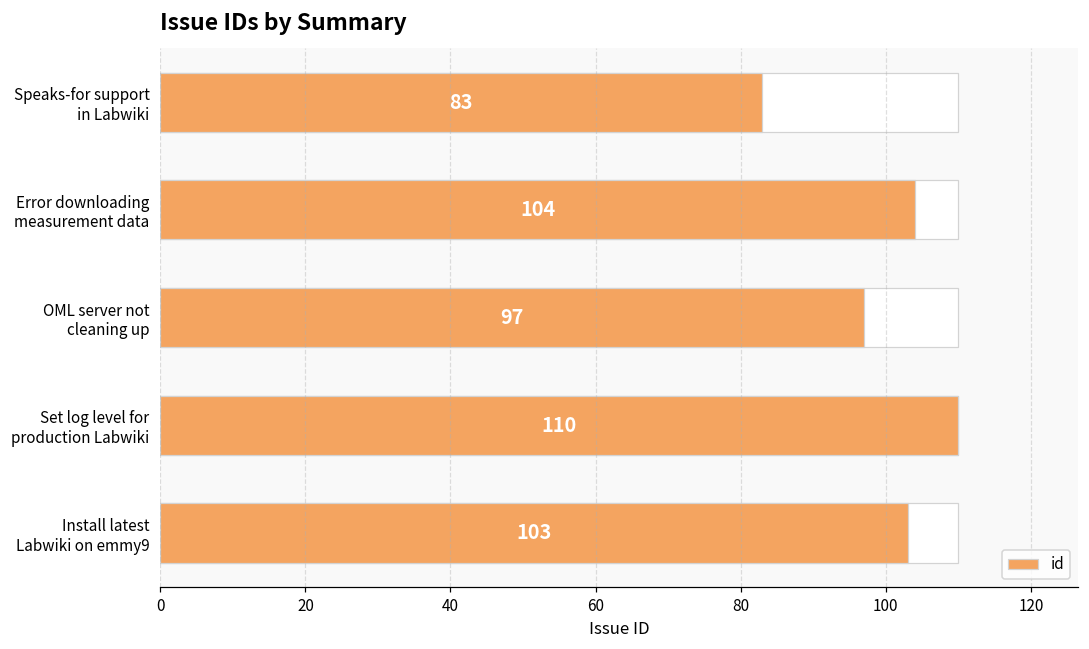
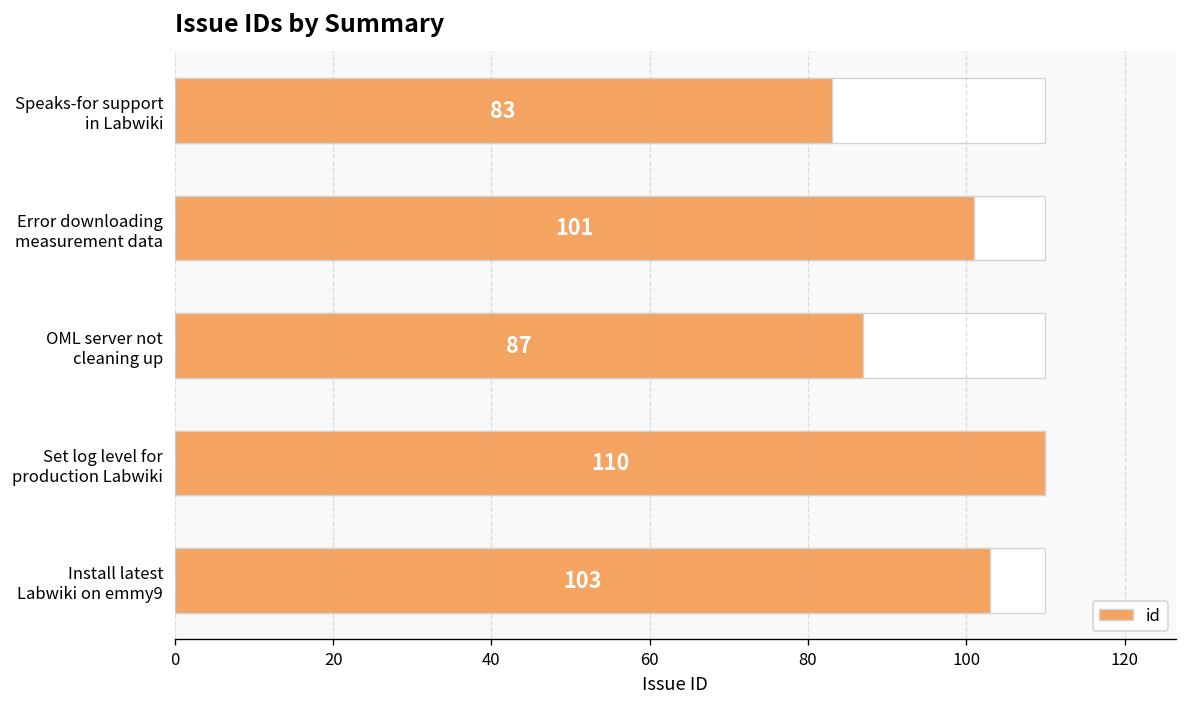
id, Error downloading measurement data: 104 -> 101
id, OML server not cleaning up: 97 -> 87
